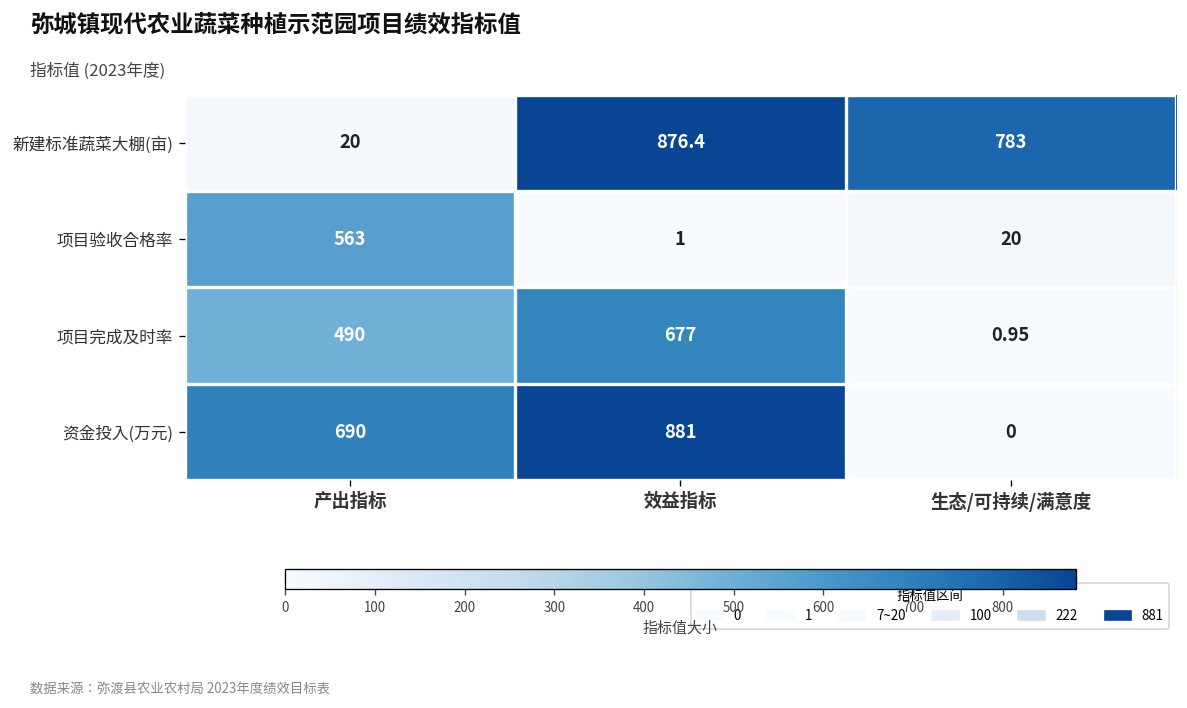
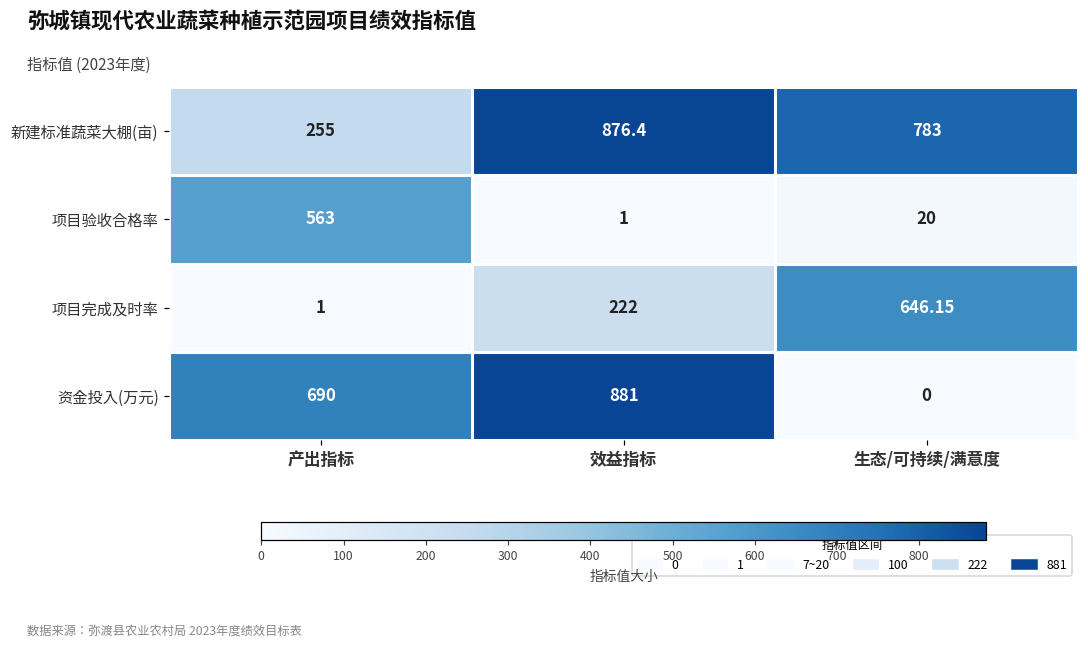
新建标准蔬菜大棚(亩), 产出指标: 20 -> 255
项目完成及时率, 产出指标: 490 -> 1
项目完成及时率, 效益指标: 677 -> 222
项目完成及时率, 生态/可持续/满意度: 0.95 -> 646.15
